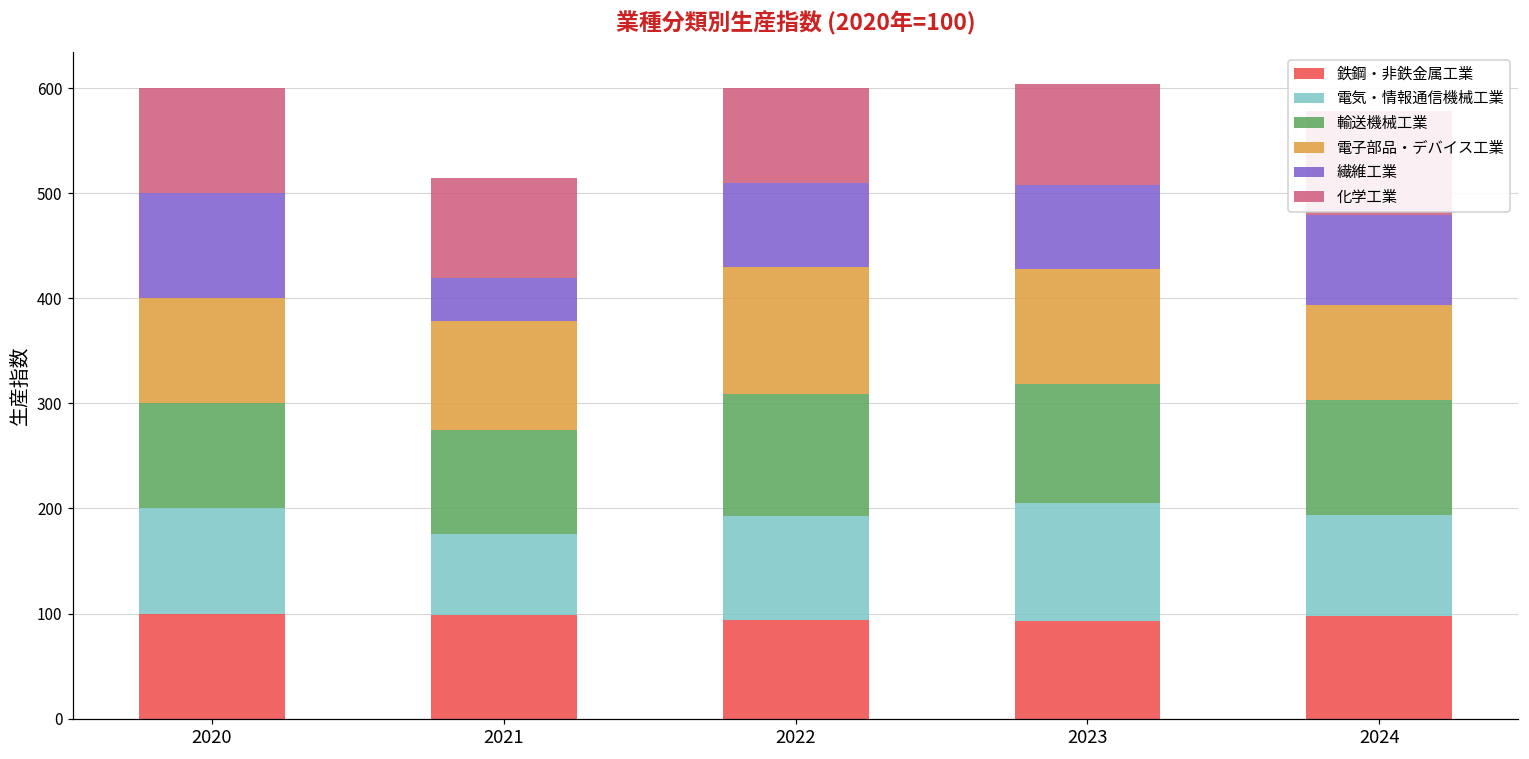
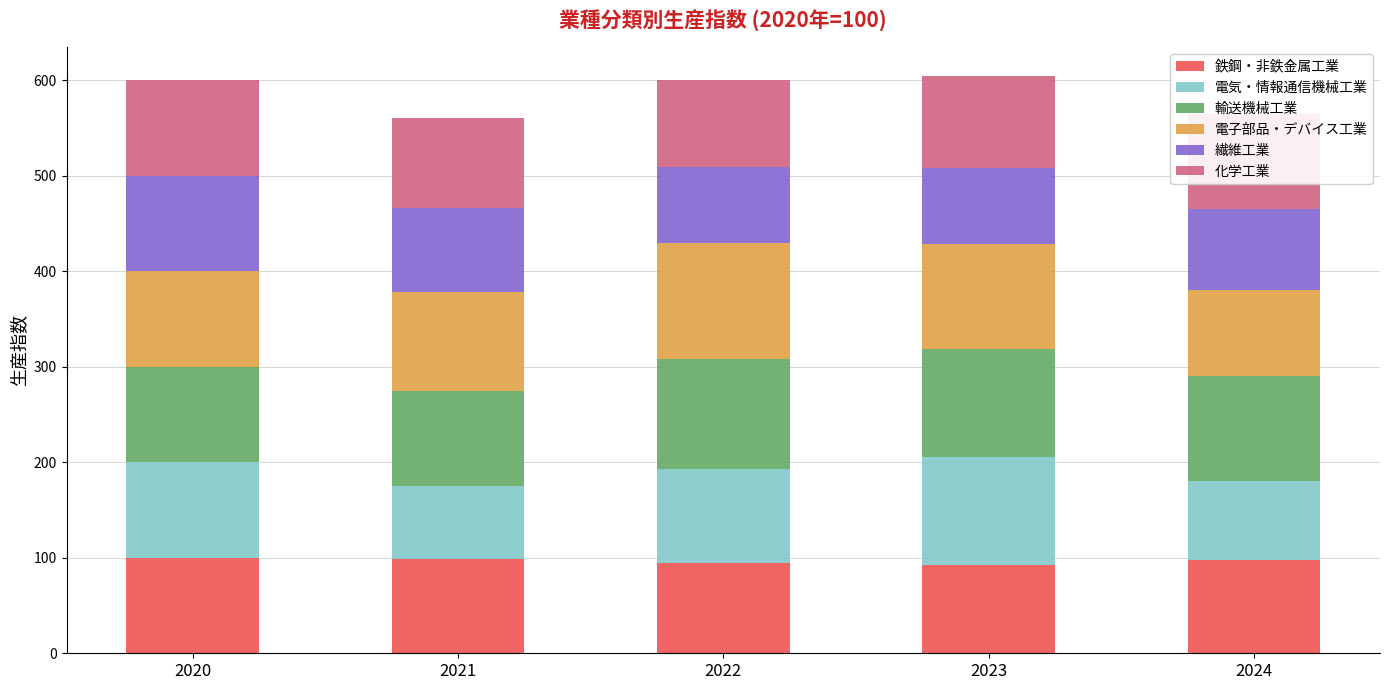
繊維工業, 2021: 40 -> 90
電気・情報通信機械工業, 2024: 100 -> 80
